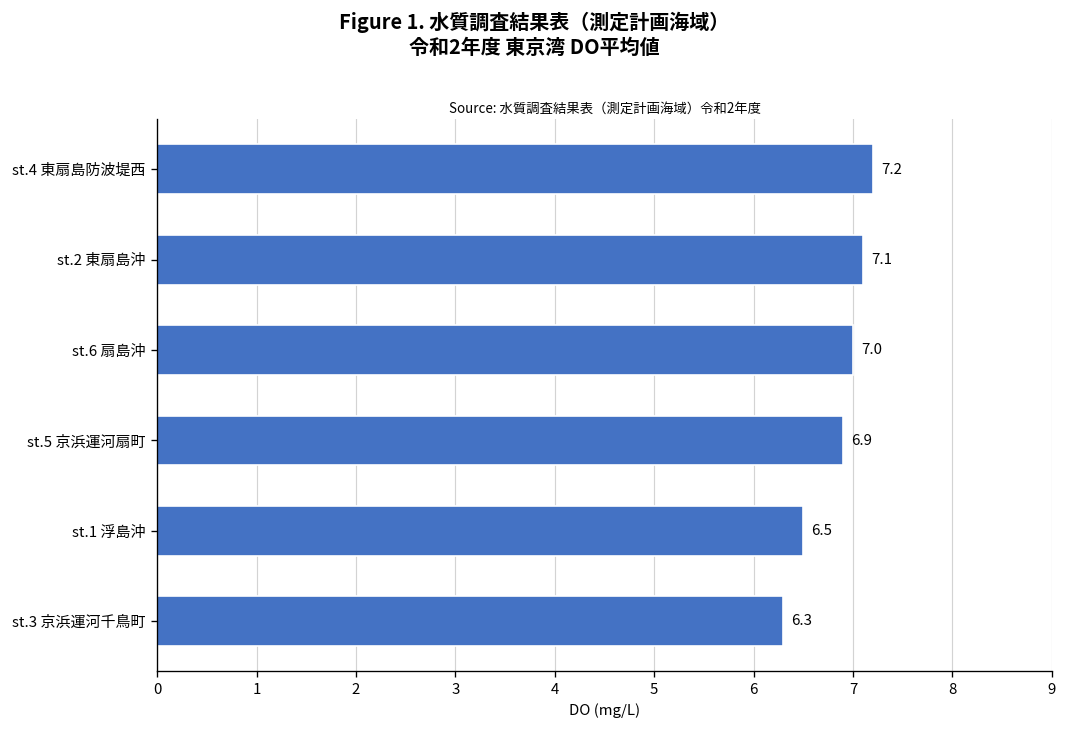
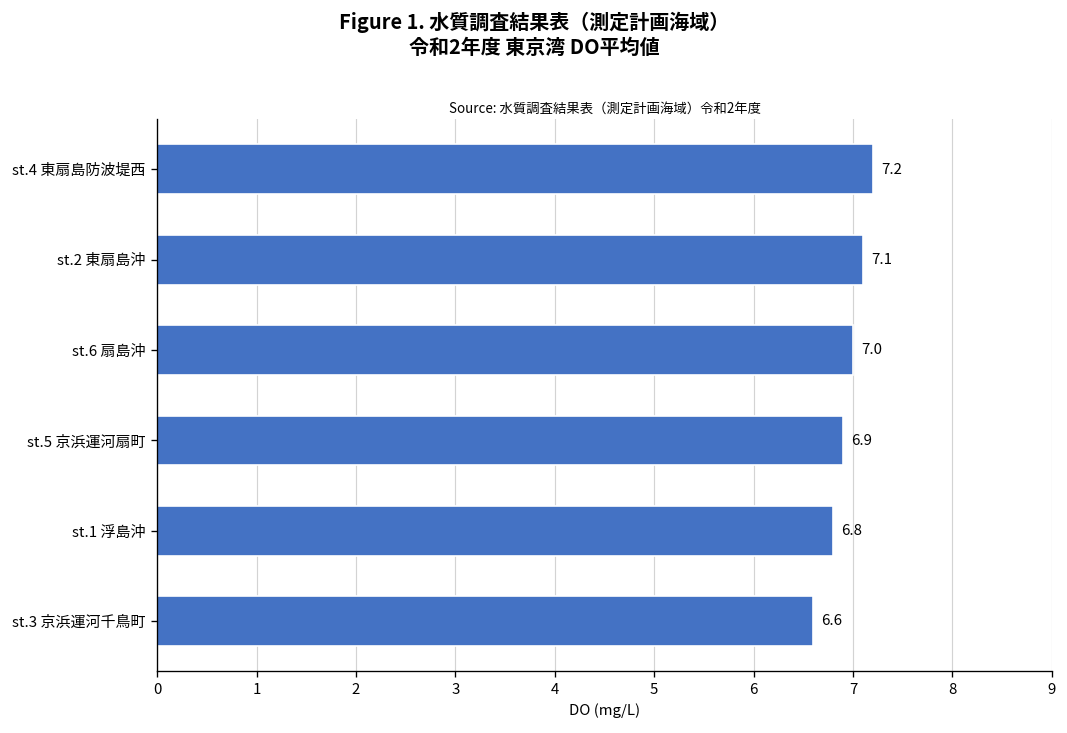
st.1 浮島沖: 6.5 -> 6.8
st.3 京浜運河千鳥町: 6.3 -> 6.6
